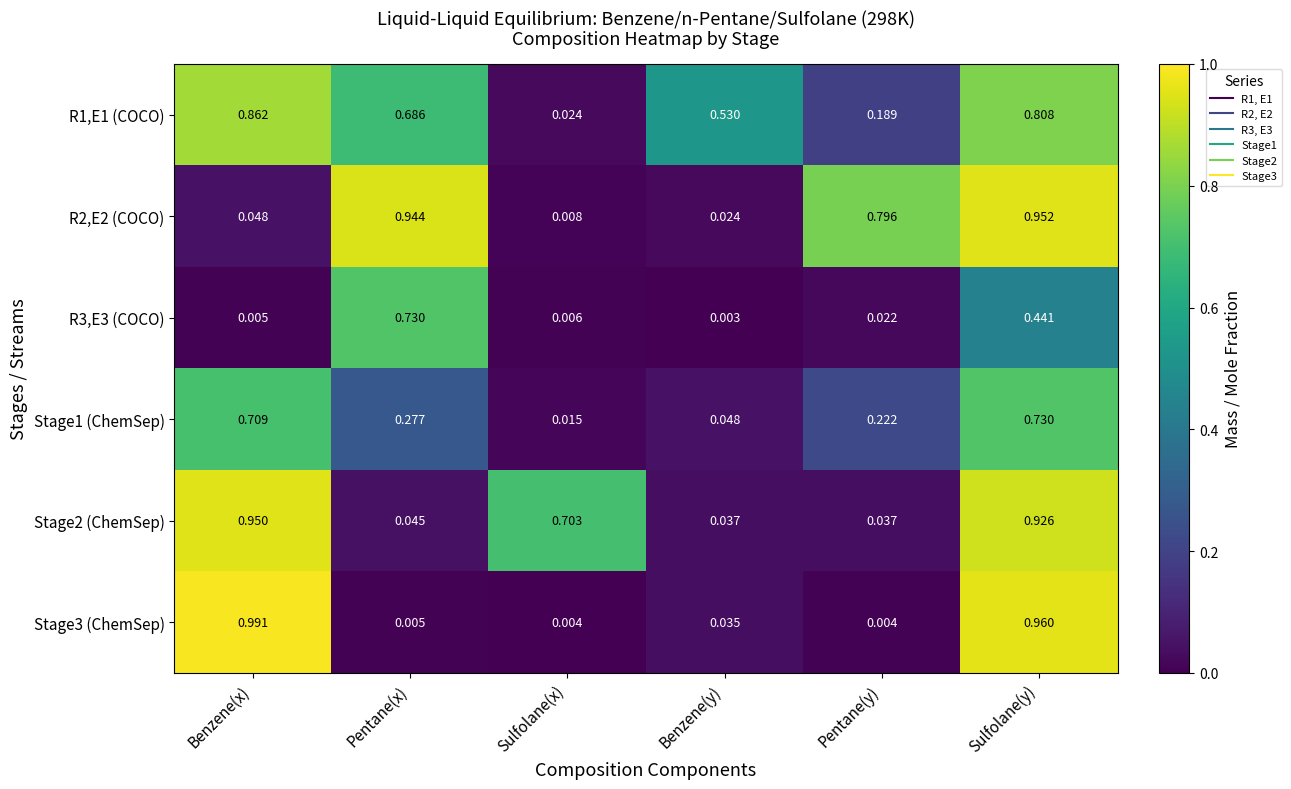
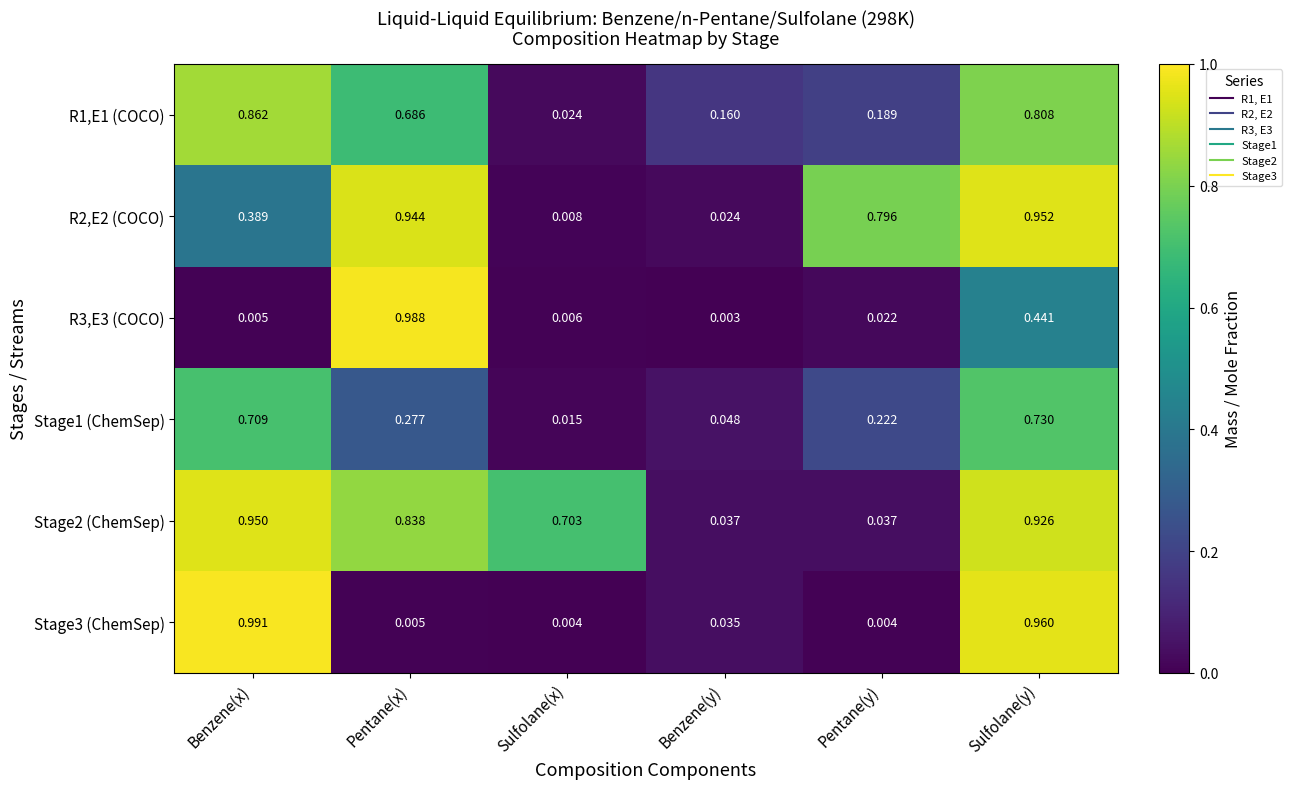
R1,E1 (COCO), Benzene(y): 0.530 -> 0.160
R2,E2 (COCO), Benzene(x): 0.048 -> 0.389
R3,E3 (COCO), Pentane(x): 0.730 -> 0.988
Stage2 (ChemSep), Pentane(x): 0.045 -> 0.838
